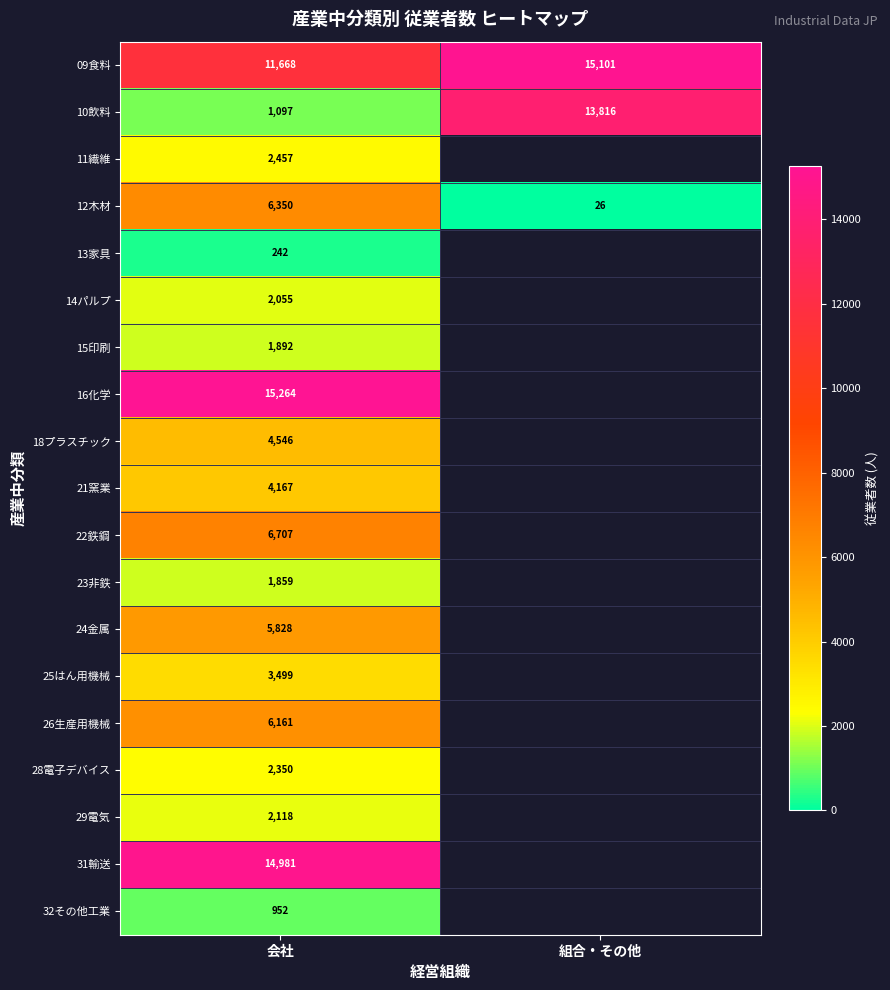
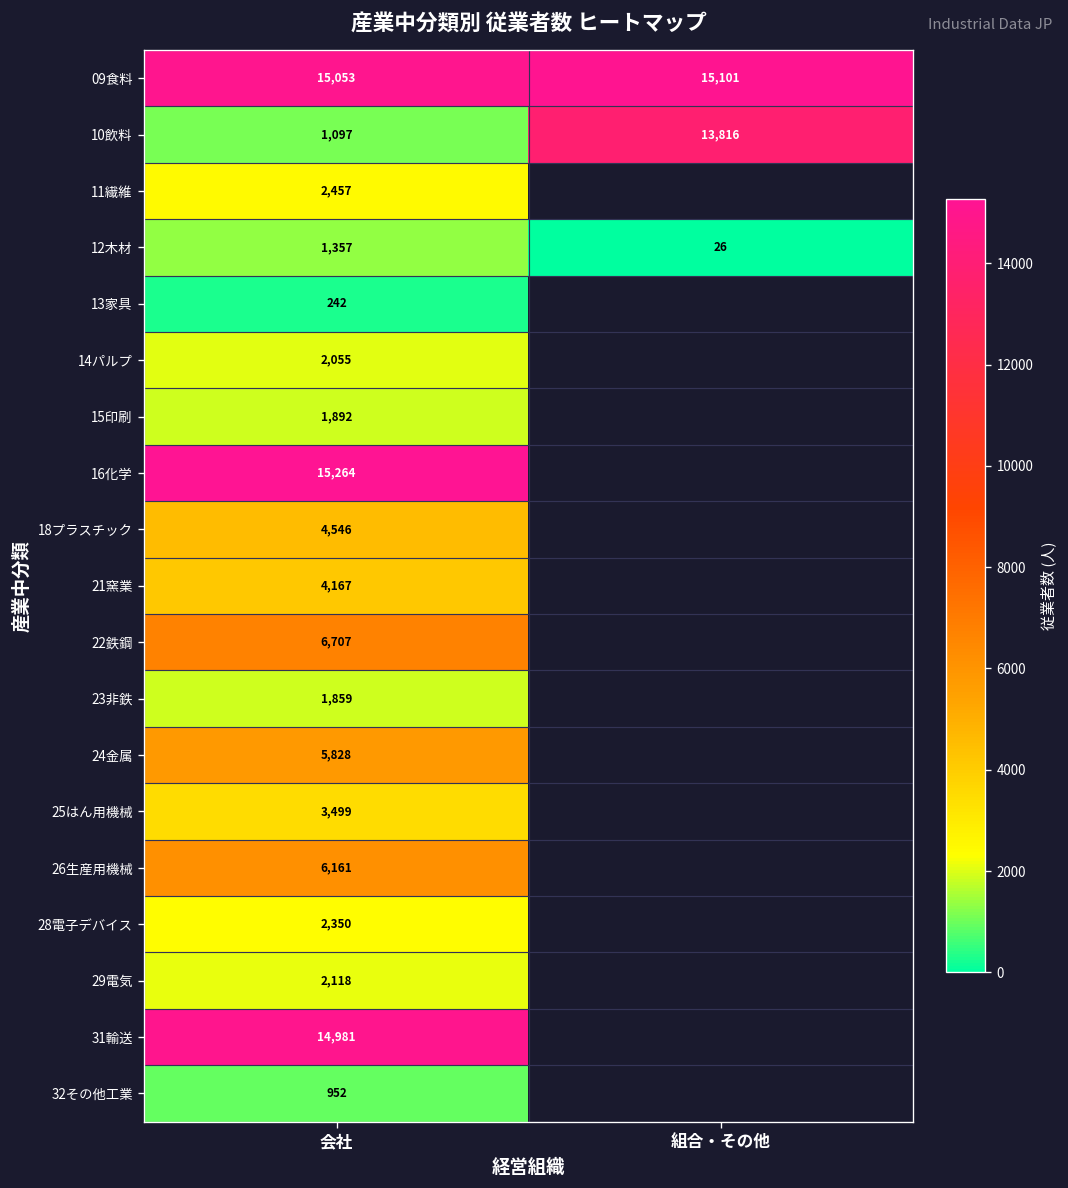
09食料, 会社: 11,668 -> 15,053
12木材, 会社: 6,350 -> 1,357
